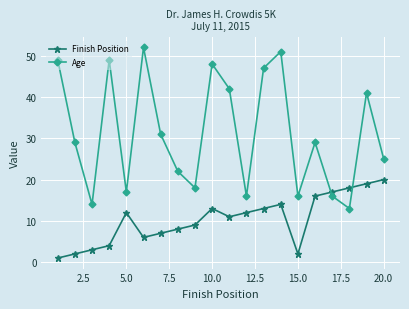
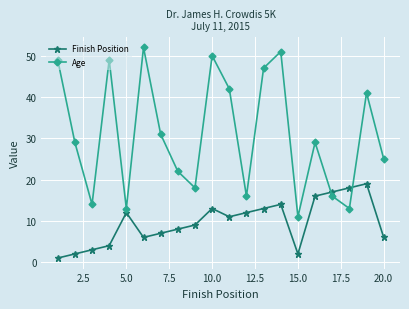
Age, 5.0: 17 -> 13
Age, 10.0: 48 -> 50
Age, 15.0: 16 -> 11
Finish Position, 20.0: 20 -> 6
